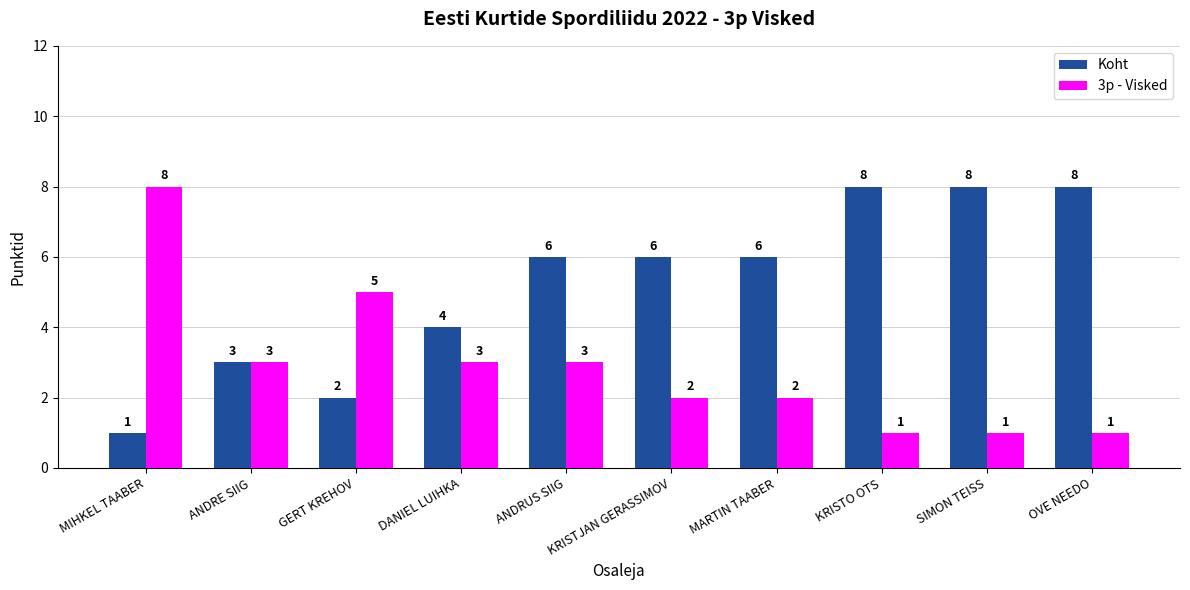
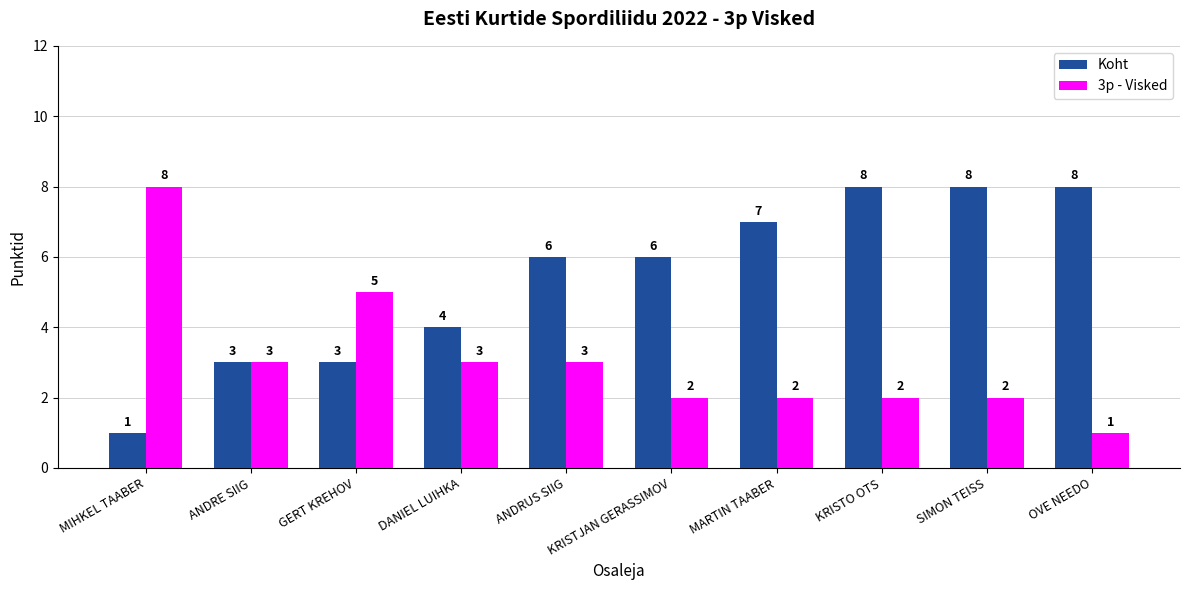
Koht, GERT KREHOV: 2 -> 3
Koht, MARTIN TAABER: 6 -> 7
3p - Visked, KRISTO OTS: 1 -> 2
3p - Visked, SIMON TEISS: 1 -> 2
